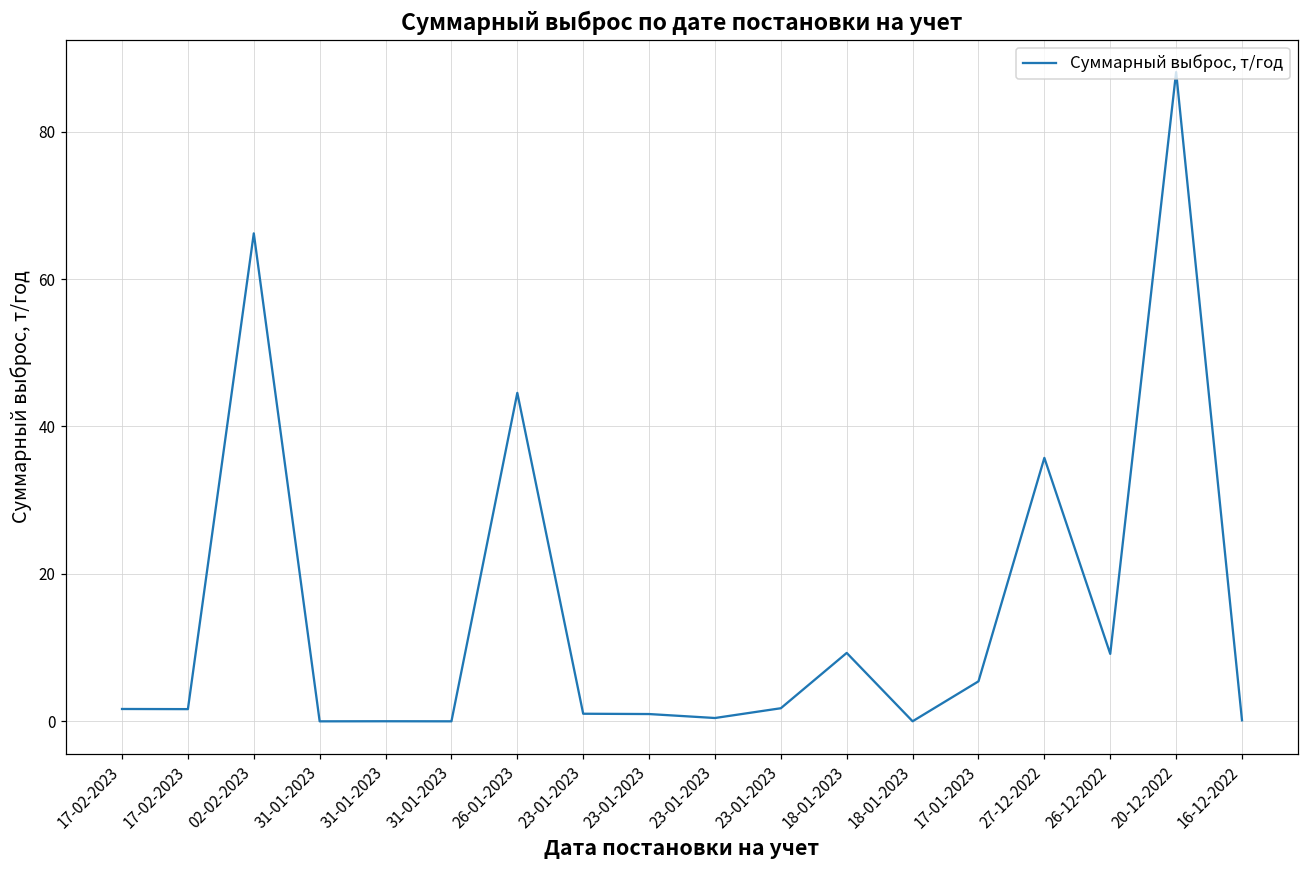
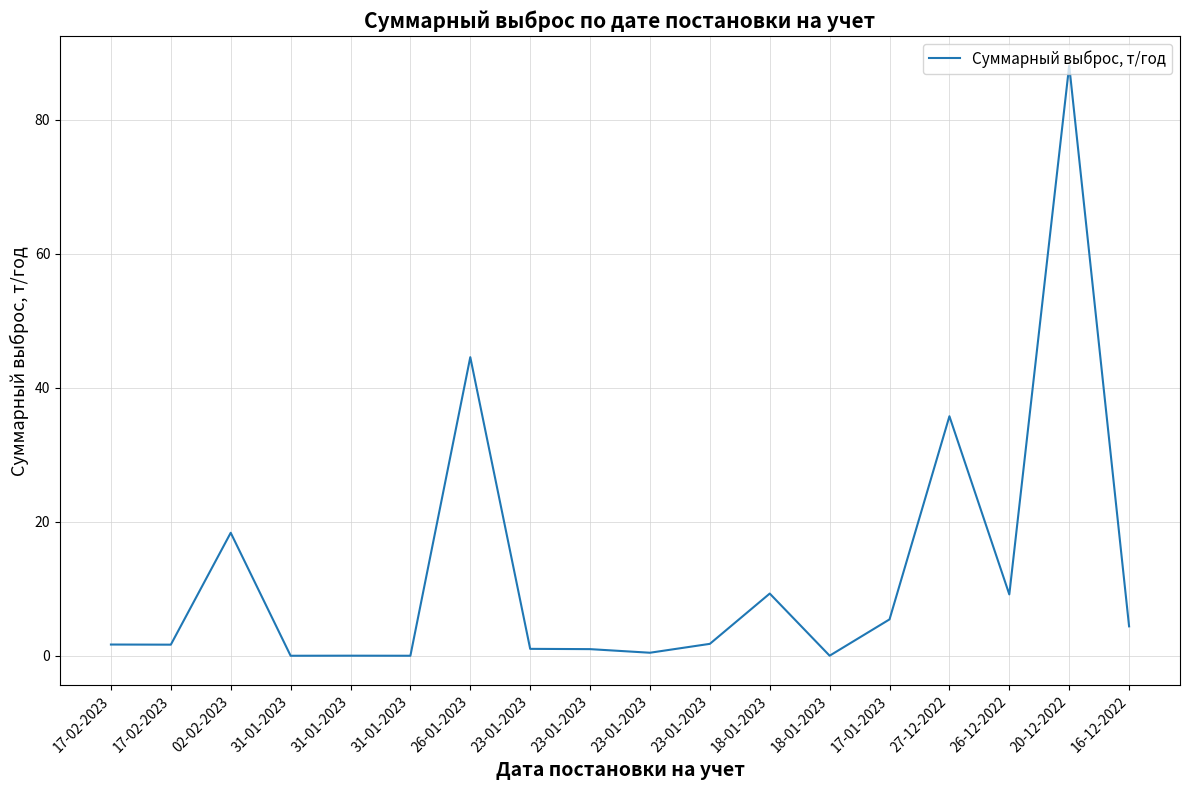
02-02-2023: 66 -> 18
16-12-2022: 0 -> 4
